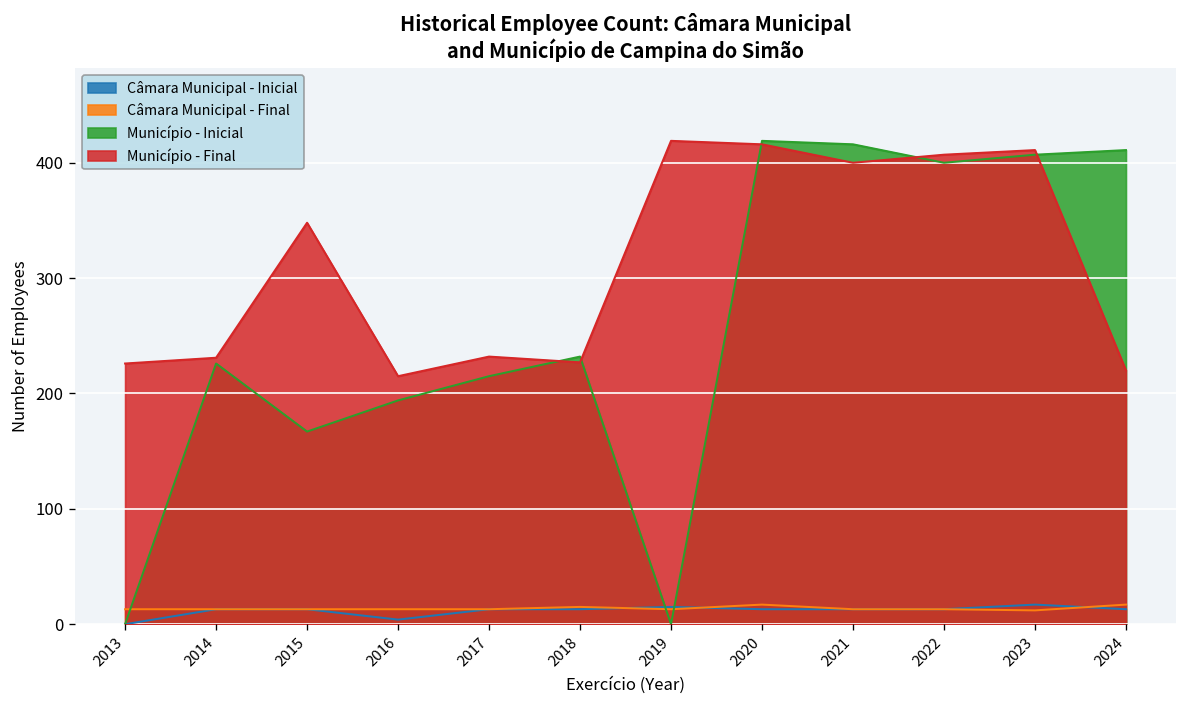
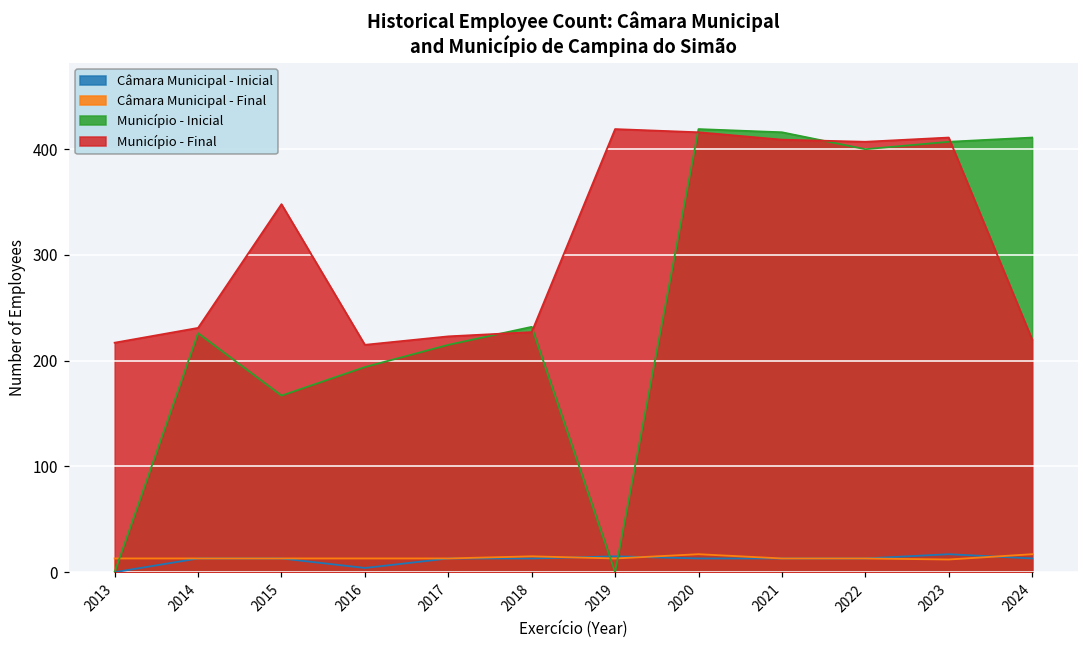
Município - Final, 2013: 230 -> 220
Município - Final, 2017: 230 -> 220
Município - Final, 2021: 400 -> 410
